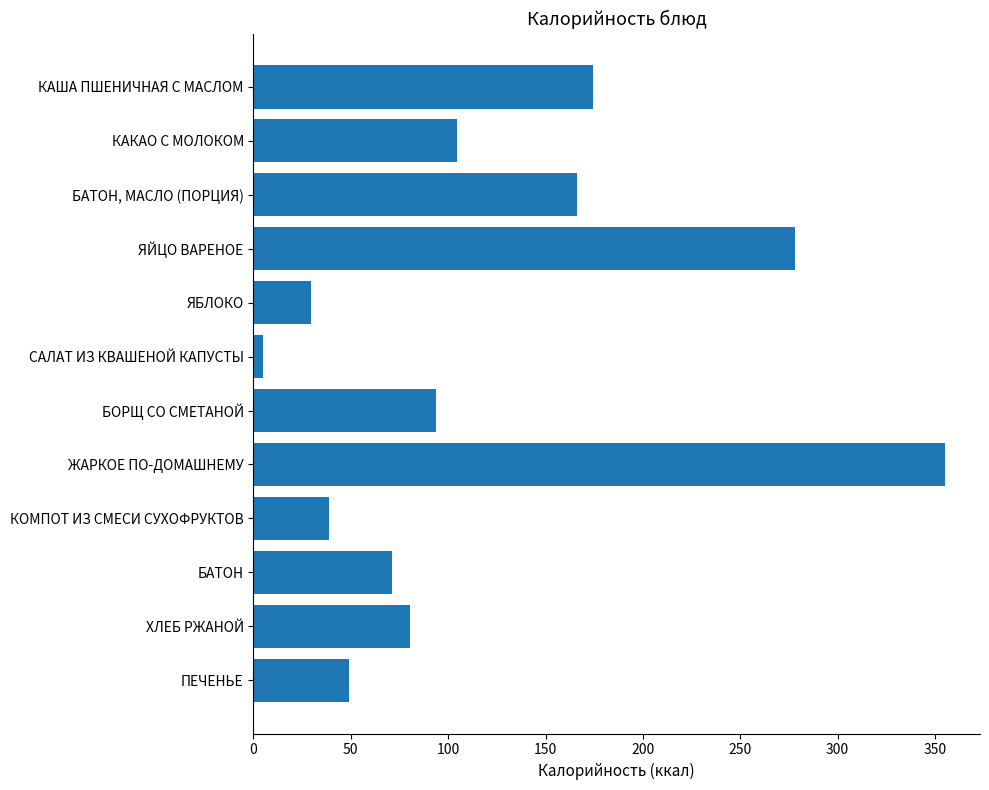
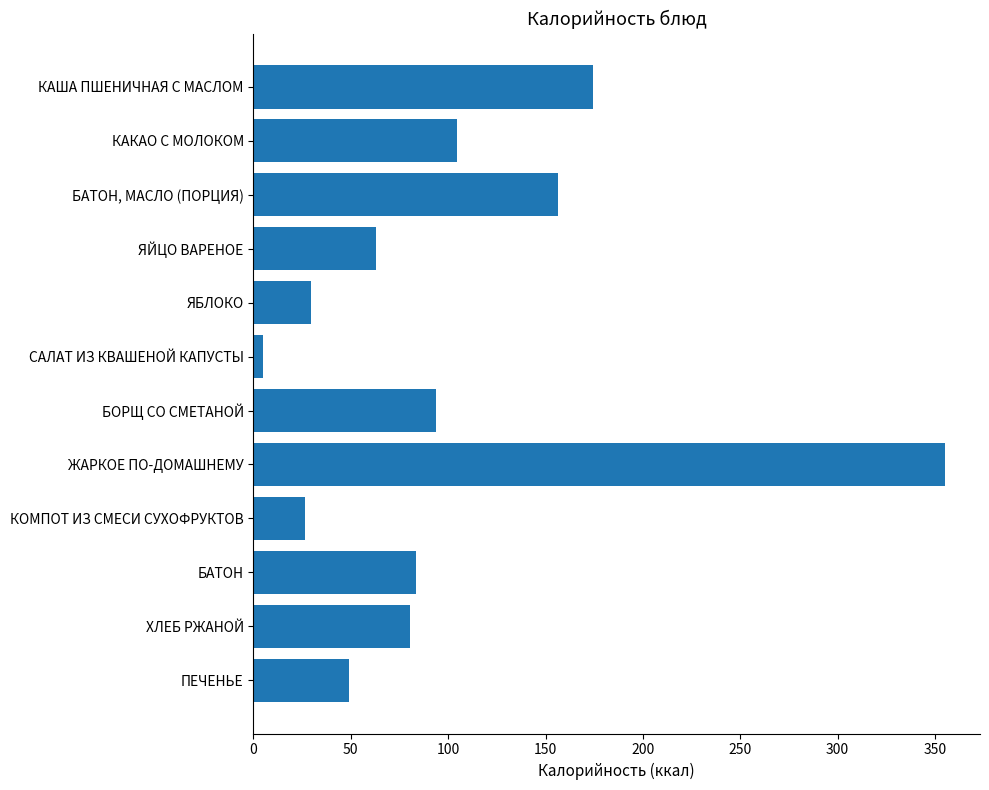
БАТОН, МАСЛО (ПОРЦИЯ): 166 -> 156
ЯЙЦО ВАРЕНОЕ: 278 -> 63
КОМПОТ ИЗ СМЕСИ СУХОФРУКТОВ: 39 -> 26
БАТОН: 71 -> 84
